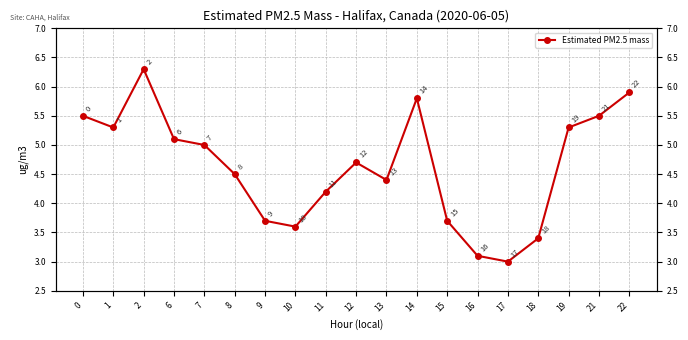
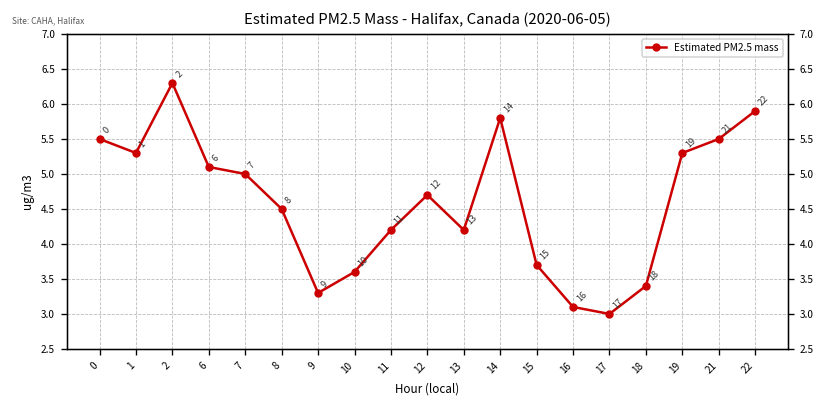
9: 3.7 -> 3.3
13: 4.4 -> 4.2
